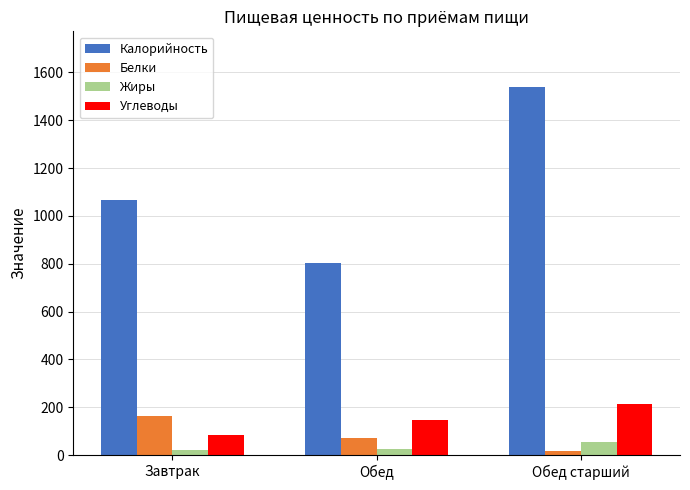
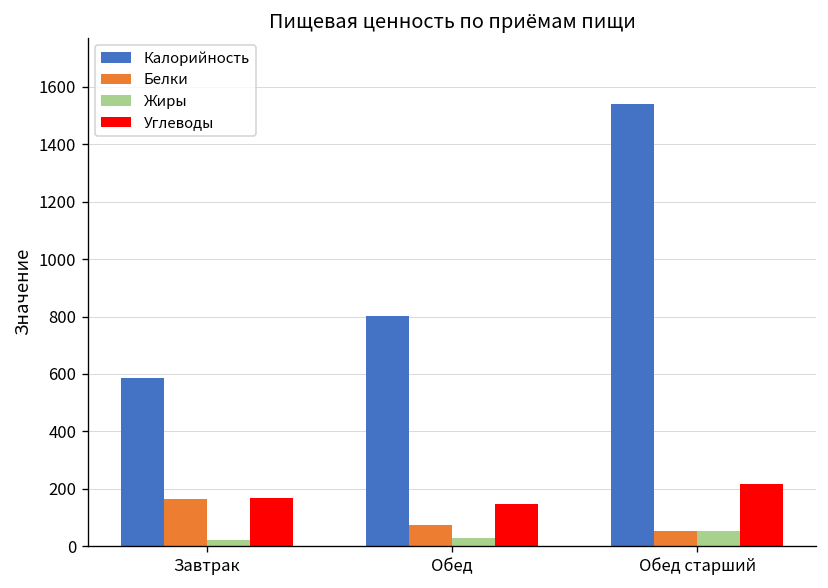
Калорийность, Завтрак: 1070 -> 590
Углеводы, Завтрак: 80 -> 170
Белки, Обед старший: 20 -> 50
